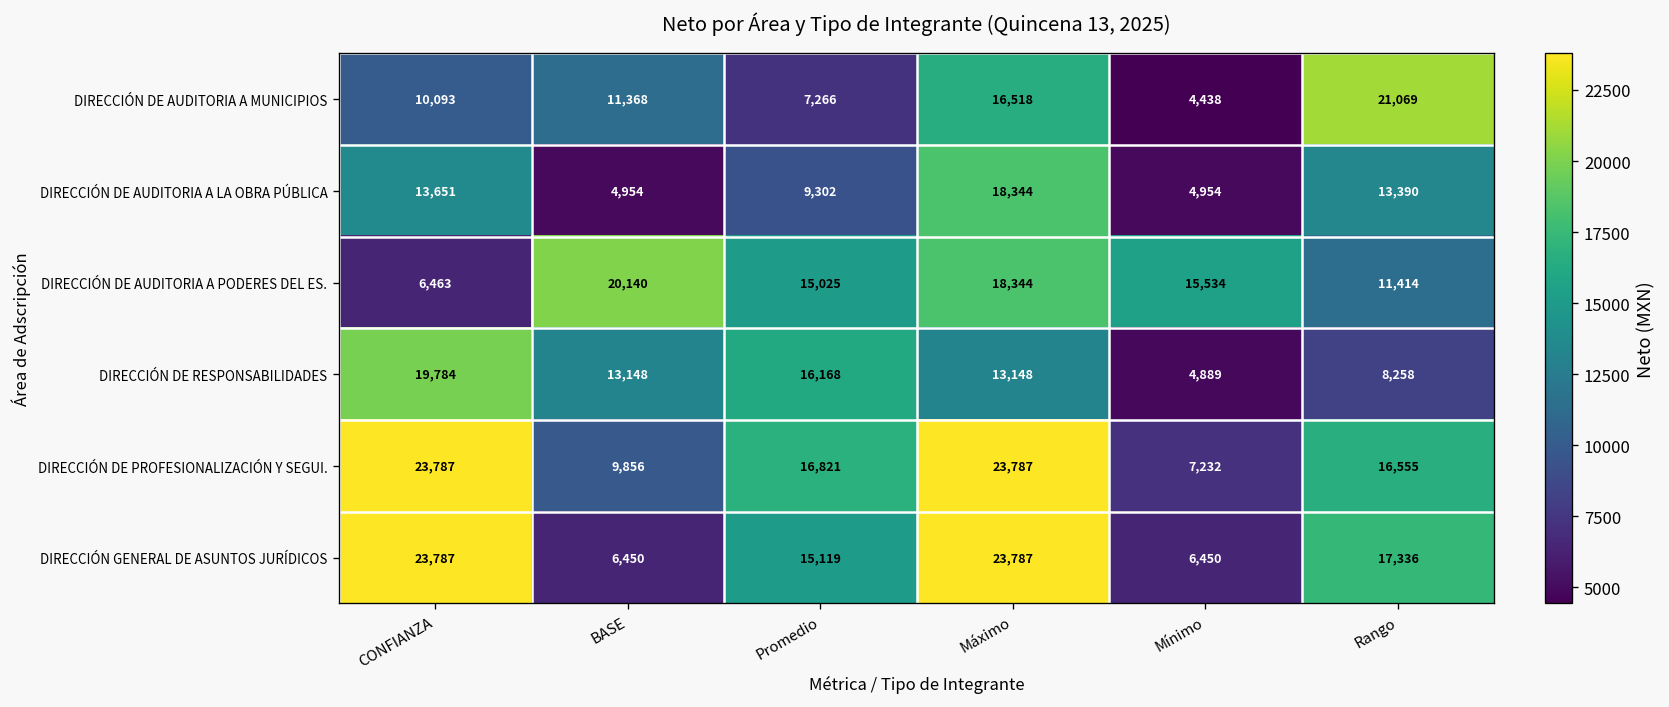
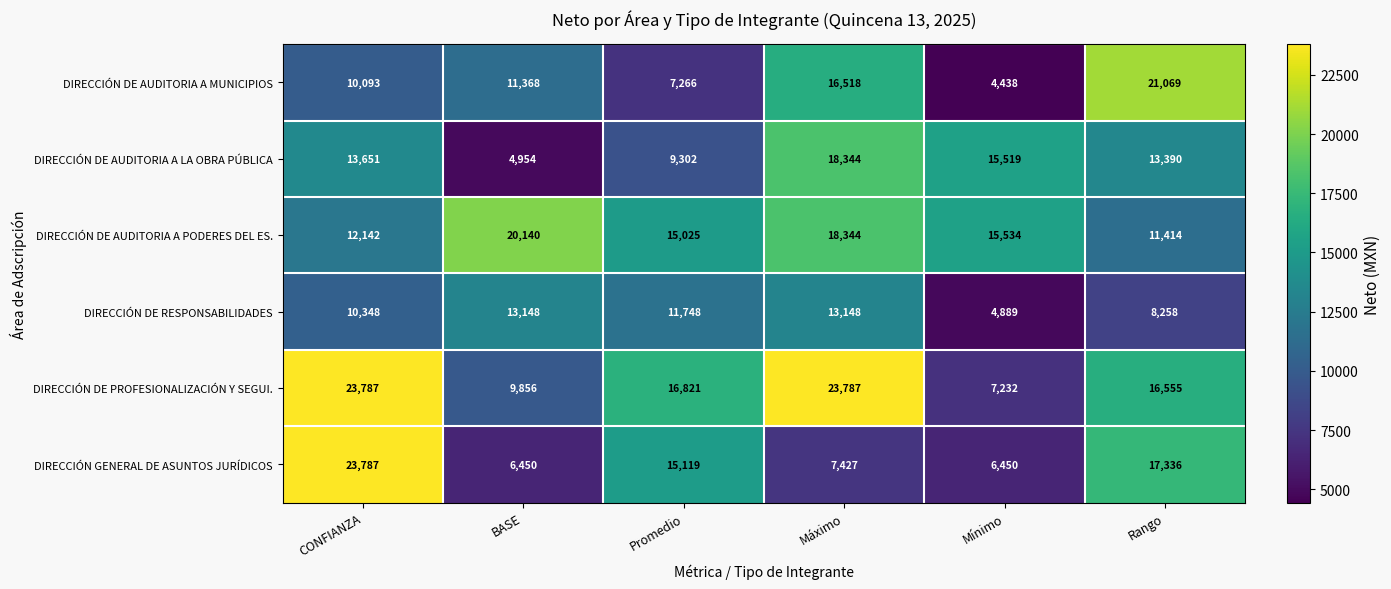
DIRECCIÓN DE AUDITORIA A LA OBRA PÚBLICA, Mínimo: 4,954 -> 15,519
DIRECCIÓN DE AUDITORIA A PODERES DEL ES., CONFIANZA: 6,463 -> 12,142
DIRECCIÓN DE RESPONSABILIDADES, CONFIANZA: 19,784 -> 10,348
DIRECCIÓN DE RESPONSABILIDADES, Promedio: 16,168 -> 11,748
DIRECCIÓN GENERAL DE ASUNTOS JURÍDICOS, Máximo: 23,787 -> 7,427
